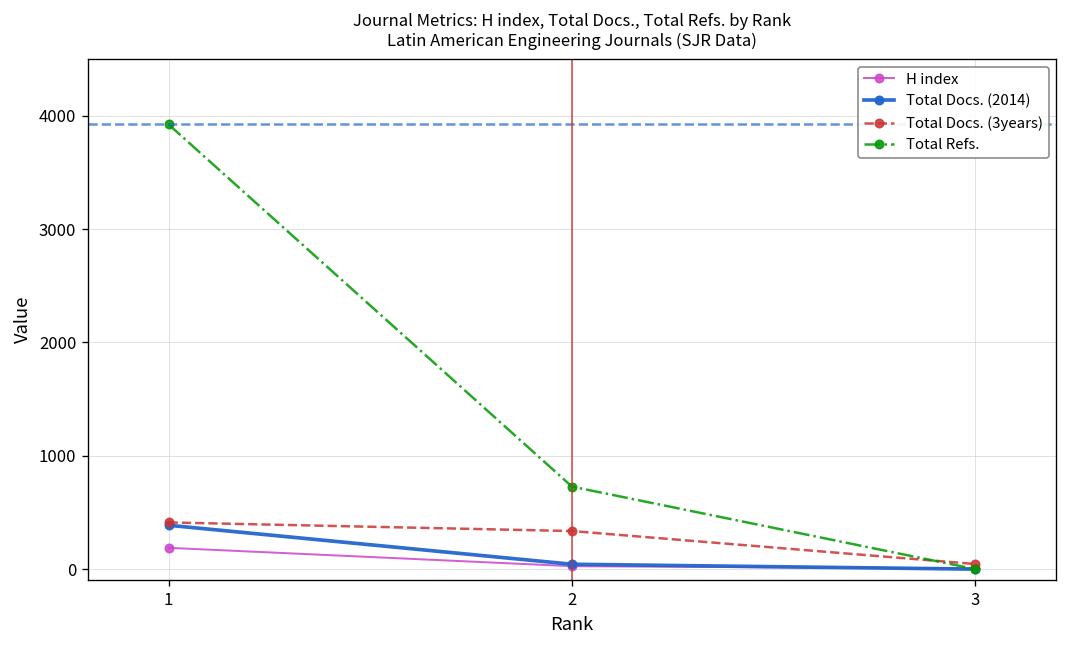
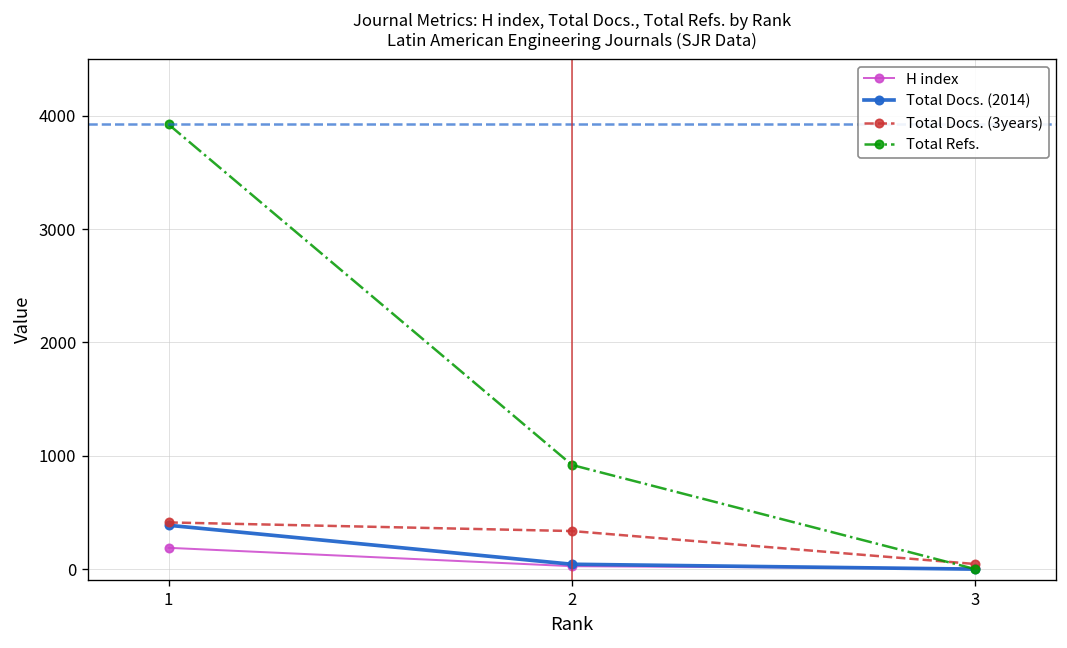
Total Refs., 2: 700 -> 900
